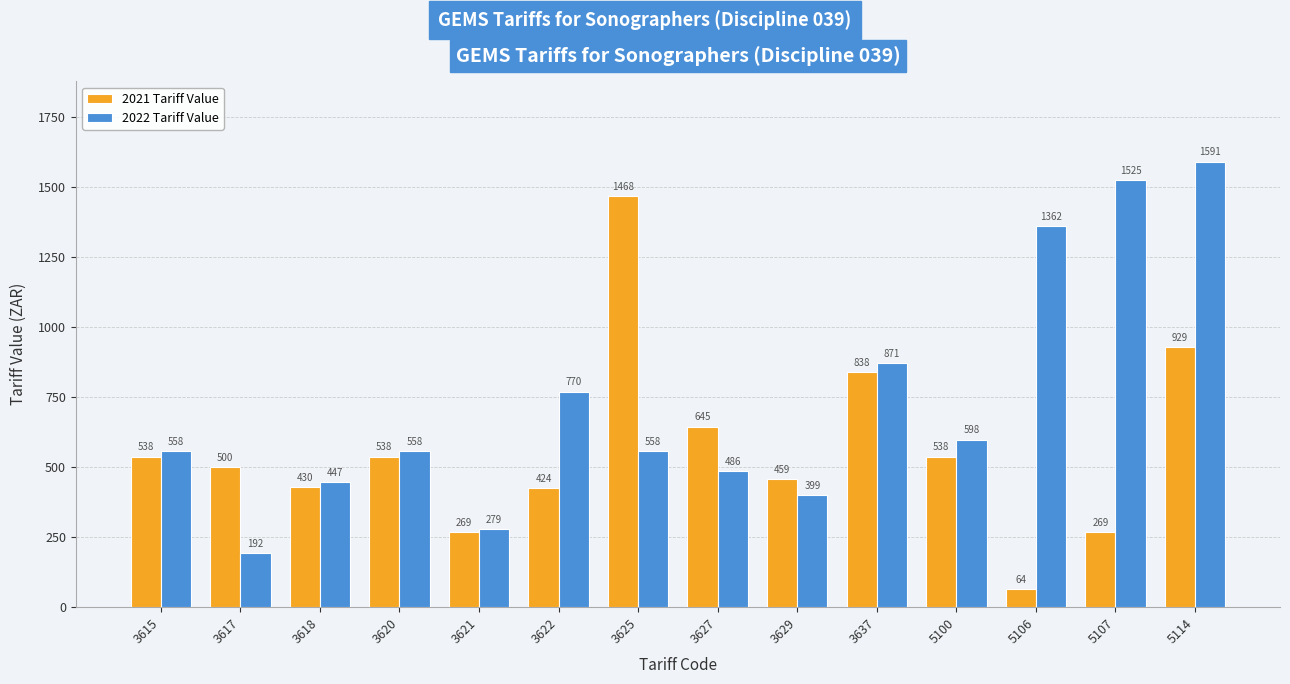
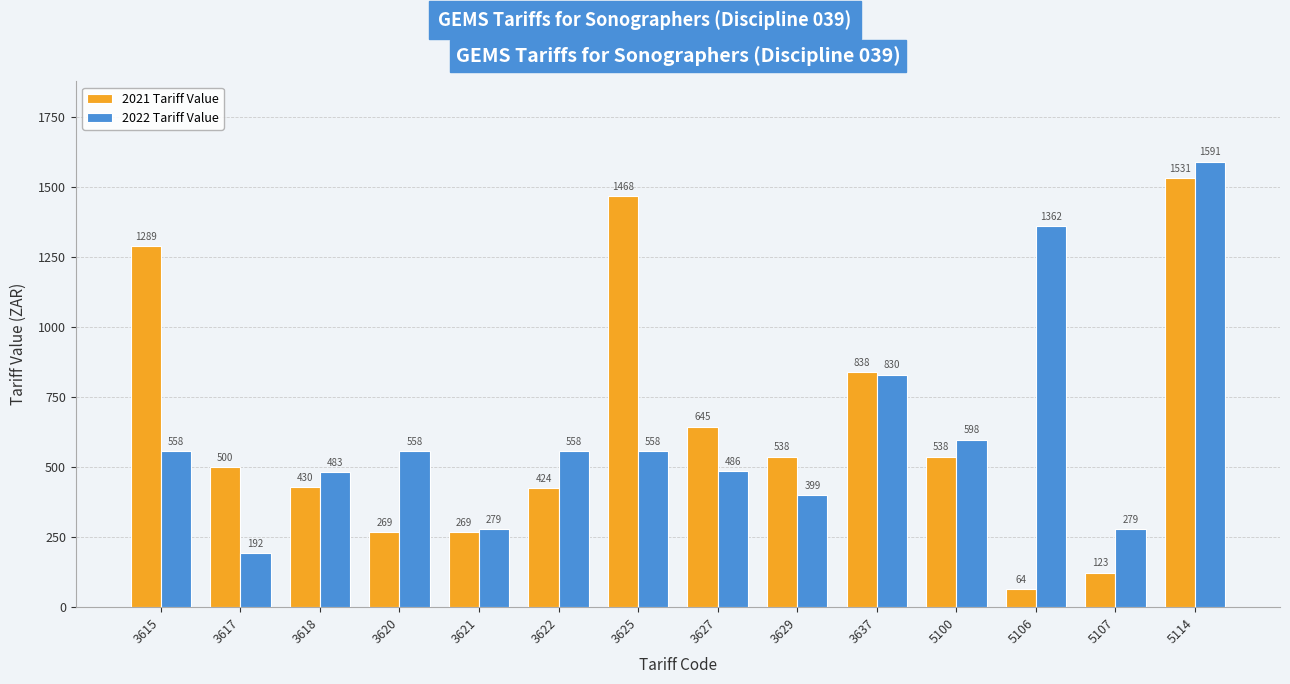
2021 Tariff Value, 3615: 538 -> 1289
2022 Tariff Value, 3618: 447 -> 483
2021 Tariff Value, 3620: 538 -> 269
2022 Tariff Value, 3622: 770 -> 558
2021 Tariff Value, 3629: 459 -> 538
2022 Tariff Value, 3637: 871 -> 830
2021 Tariff Value, 5107: 269 -> 123
2022 Tariff Value, 5107: 1525 -> 279
2021 Tariff Value, 5114: 929 -> 1531
